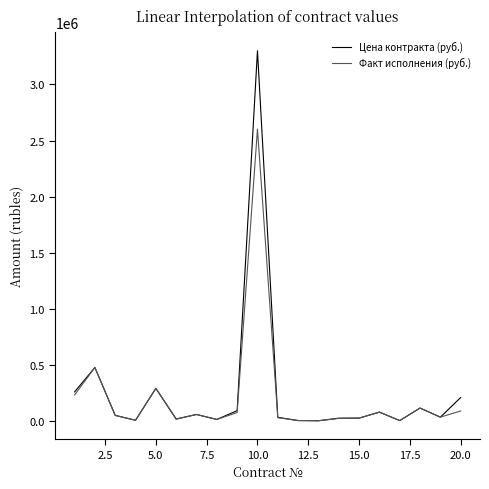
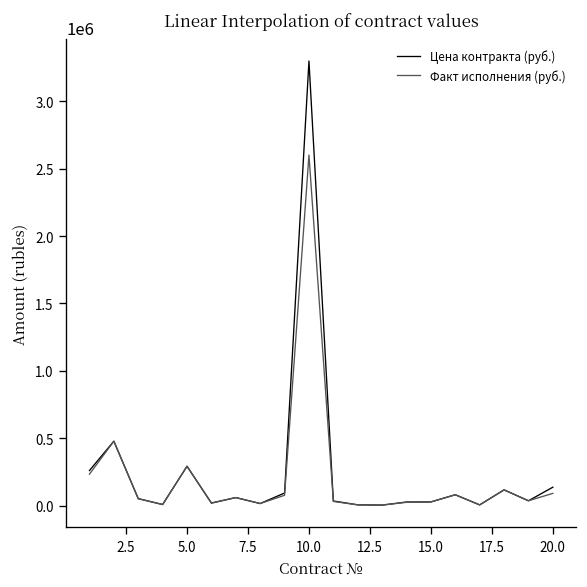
Цена контракта (руб.), 20.0: 210000 -> 140000
